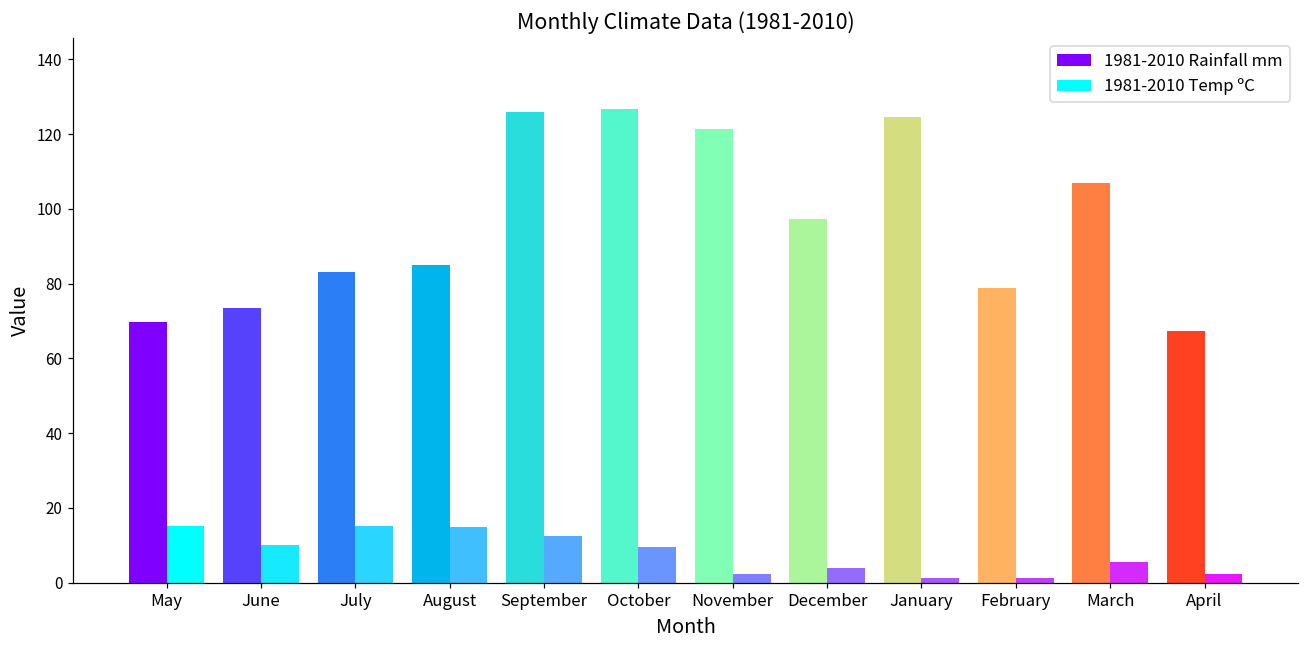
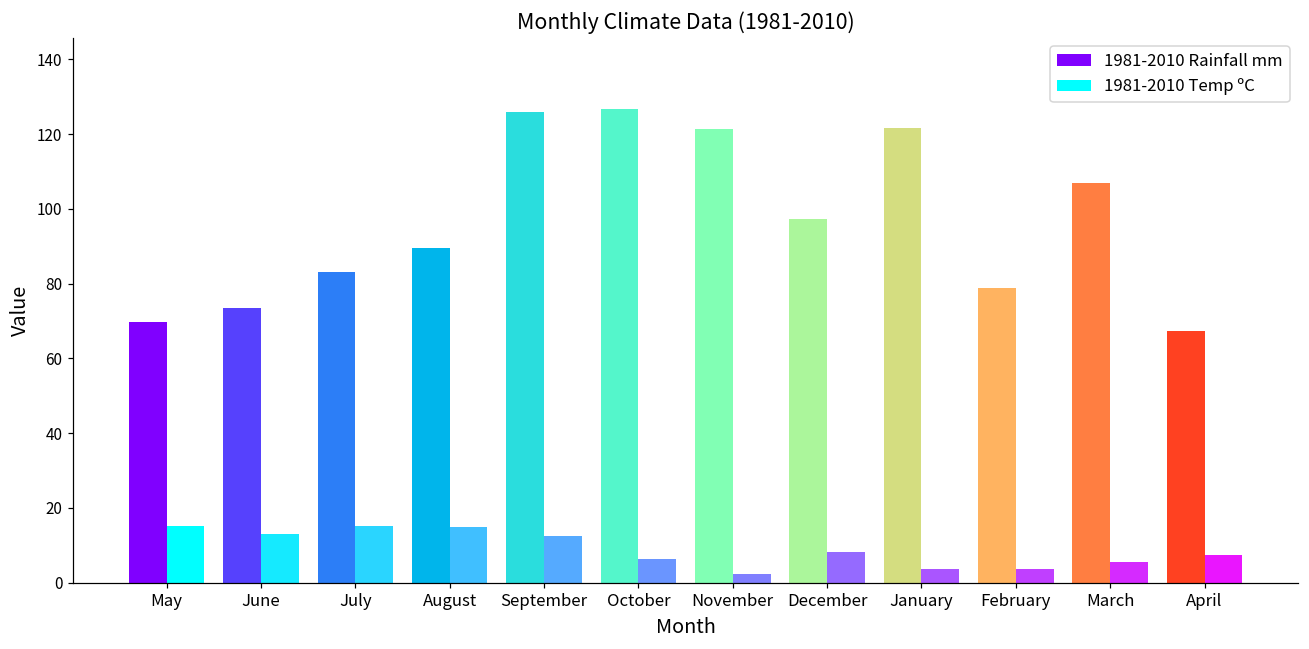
1981-2010 Temp ºC, June: 10 -> 13
1981-2010 Rainfall mm, August: 85 -> 90
1981-2010 Temp ºC, October: 10 -> 6
1981-2010 Temp ºC, December: 4 -> 8
1981-2010 Rainfall mm, January: 125 -> 122
1981-2010 Temp ºC, January: 1 -> 4
1981-2010 Temp ºC, February: 1 -> 4
1981-2010 Temp ºC, April: 2 -> 7
